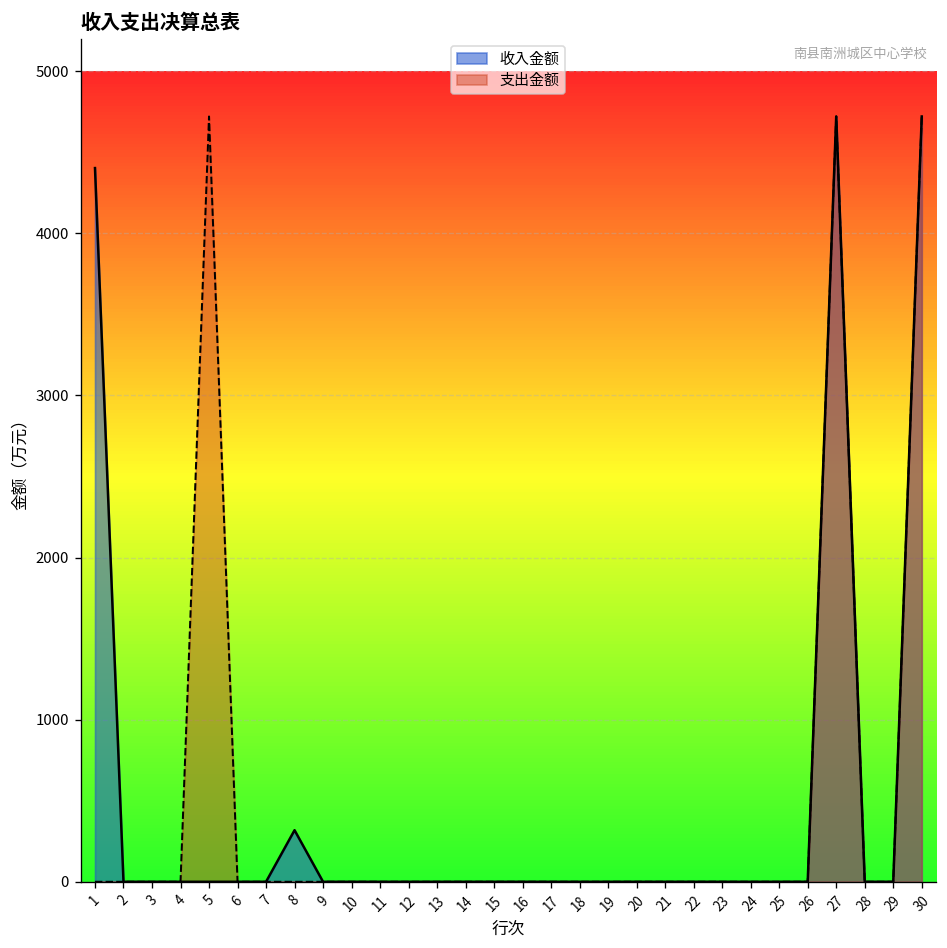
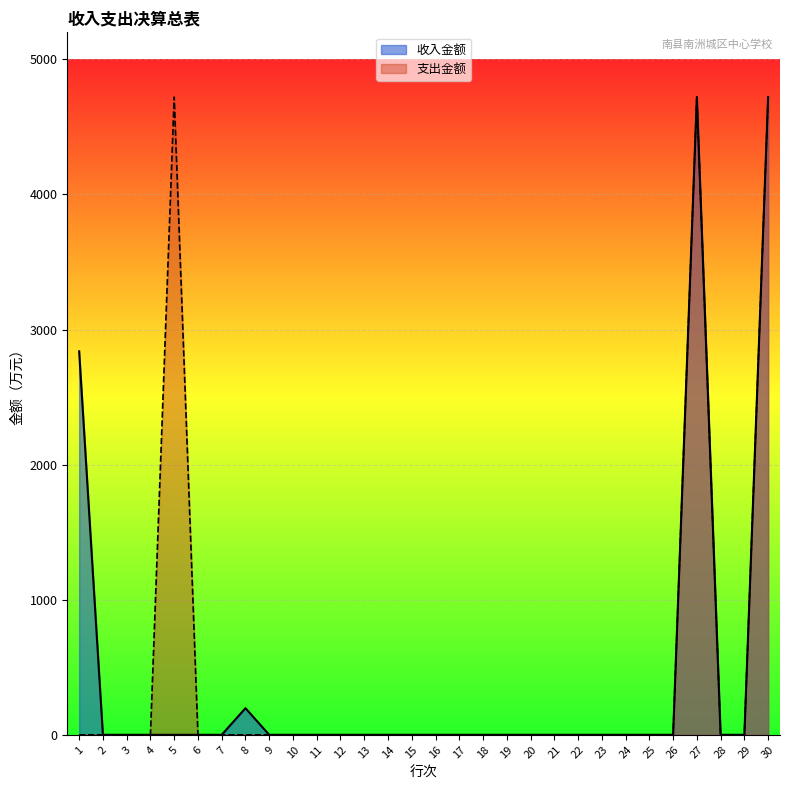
收入金额, 1: 4400 -> 2840
收入金额, 8: 320 -> 200
